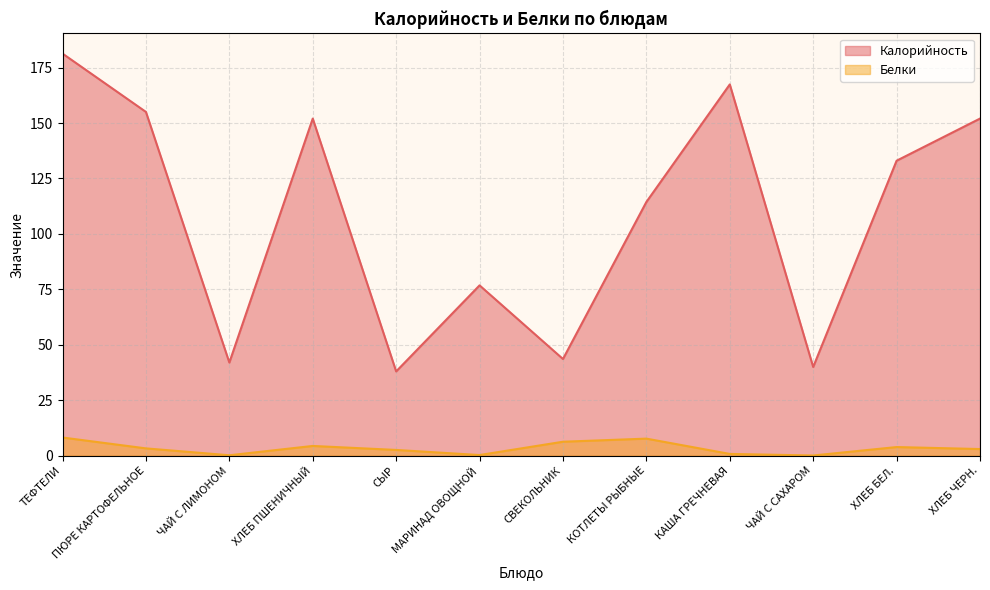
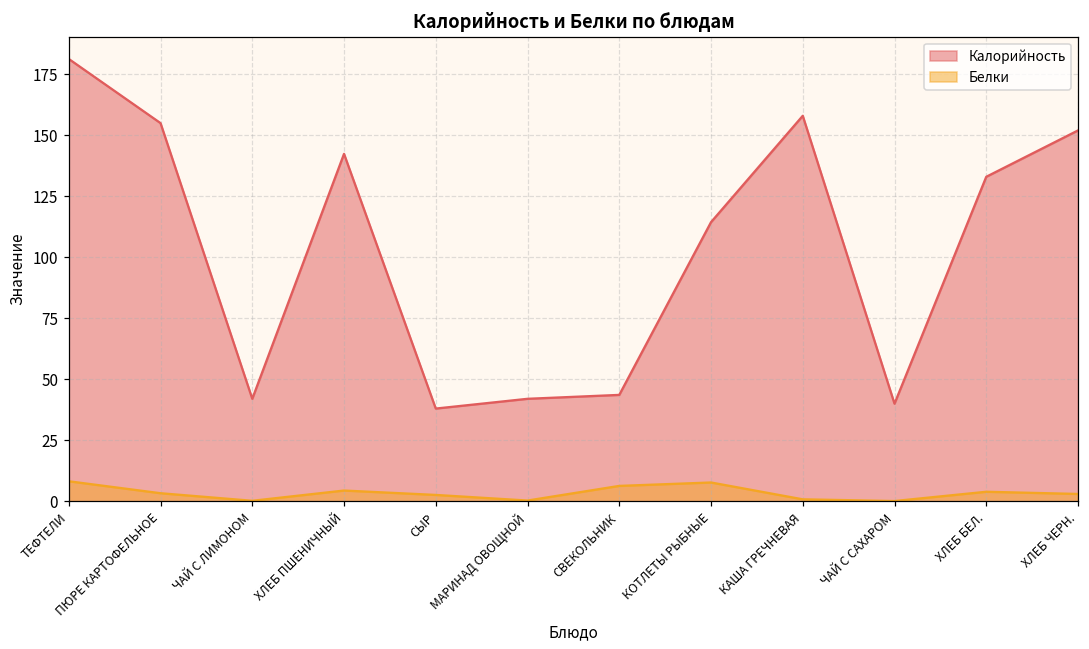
Калорийность, ХЛЕБ ПШЕНИЧНЫЙ: 152 -> 142
Калорийность, МАРИНАД ОВОЩНОЙ: 77 -> 42
Калорийность, КАША ГРЕЧНЕВАЯ: 167 -> 158
